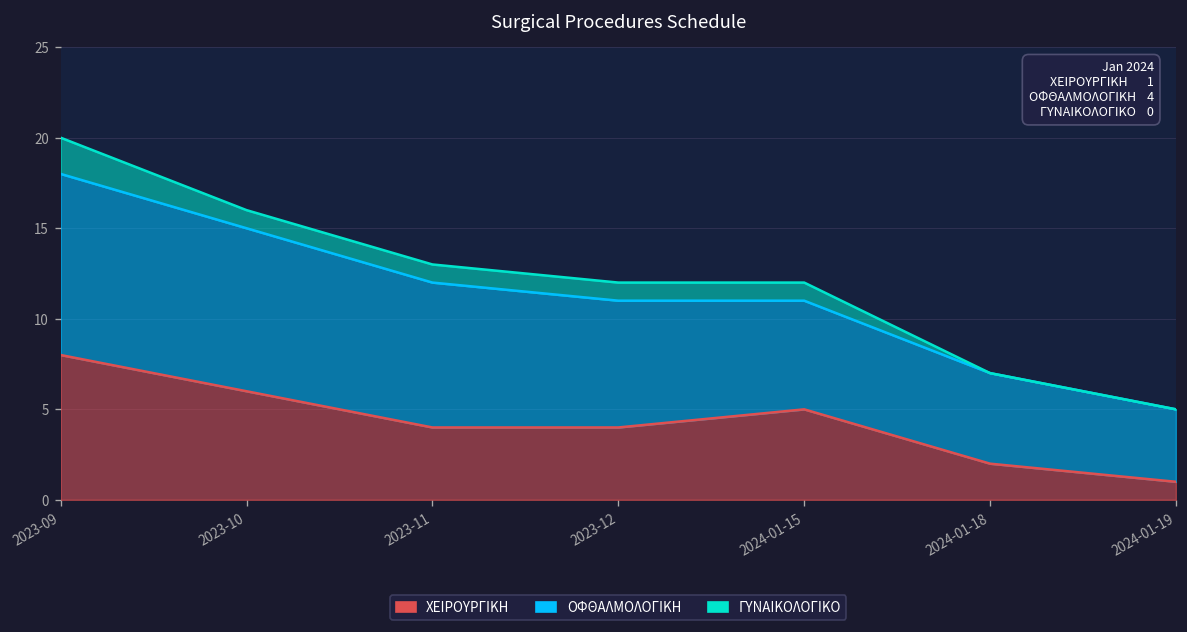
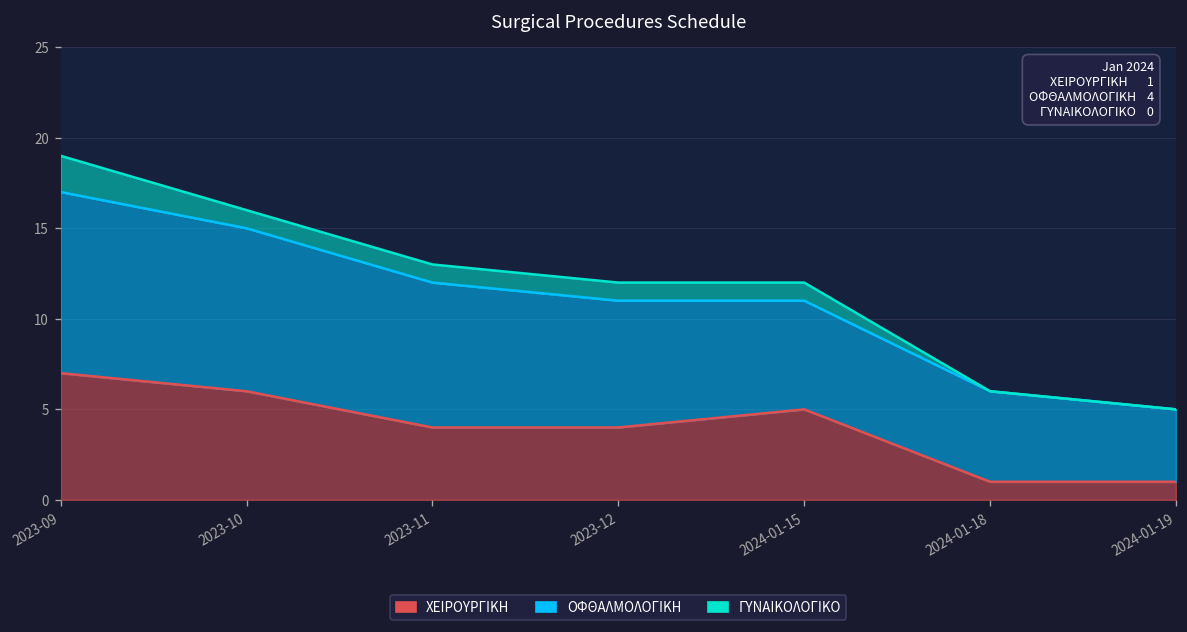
ΧΕΙΡΟΥΡΓΙΚΗ, 2023-09: 8 -> 7
ΧΕΙΡΟΥΡΓΙΚΗ, 2024-01-18: 2 -> 1
